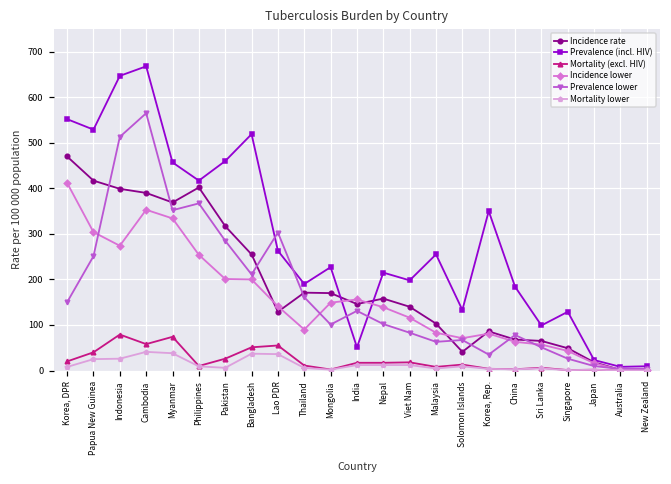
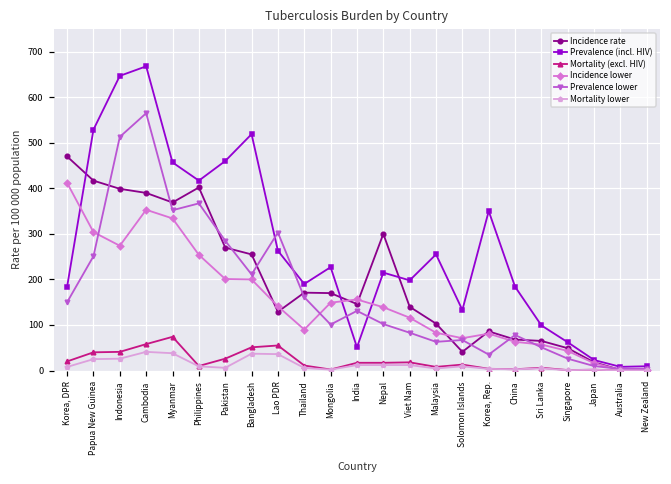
Prevalence (incl. HIV), Korea, DPR: 550 -> 180
Mortality (excl. HIV), Indonesia: 80 -> 40
Incidence rate, Pakistan: 320 -> 270
Incidence rate, Nepal: 160 -> 300
Prevalence (incl. HIV), Singapore: 130 -> 60
